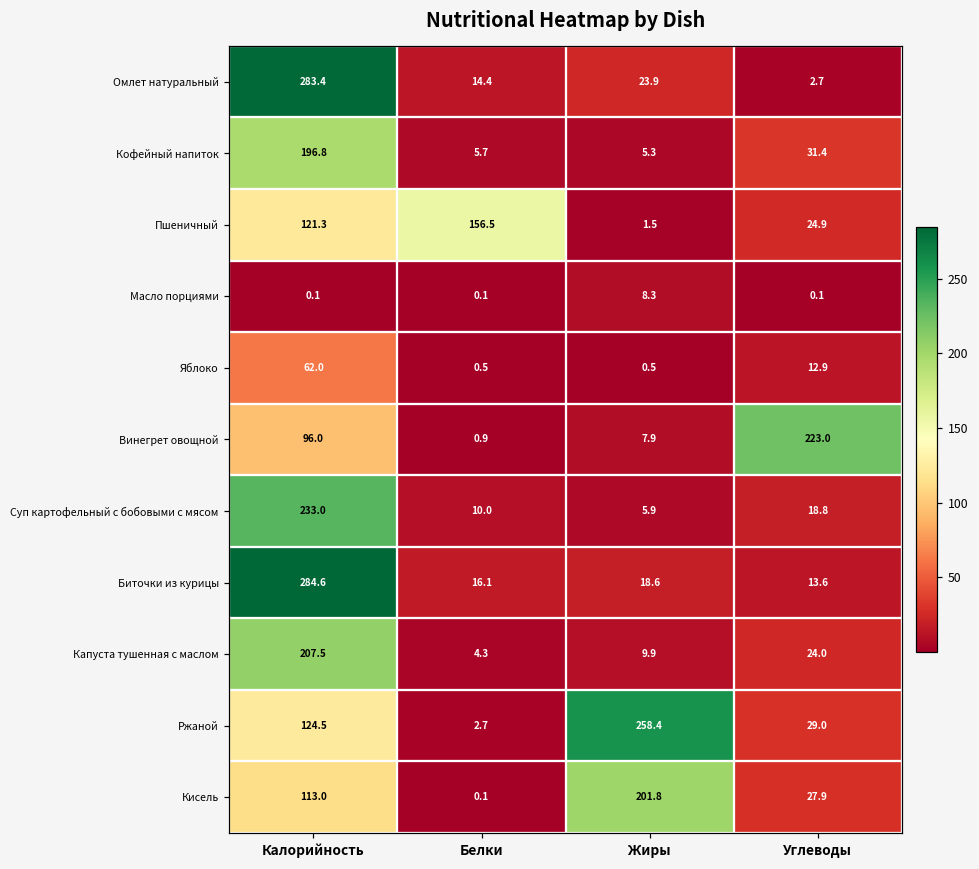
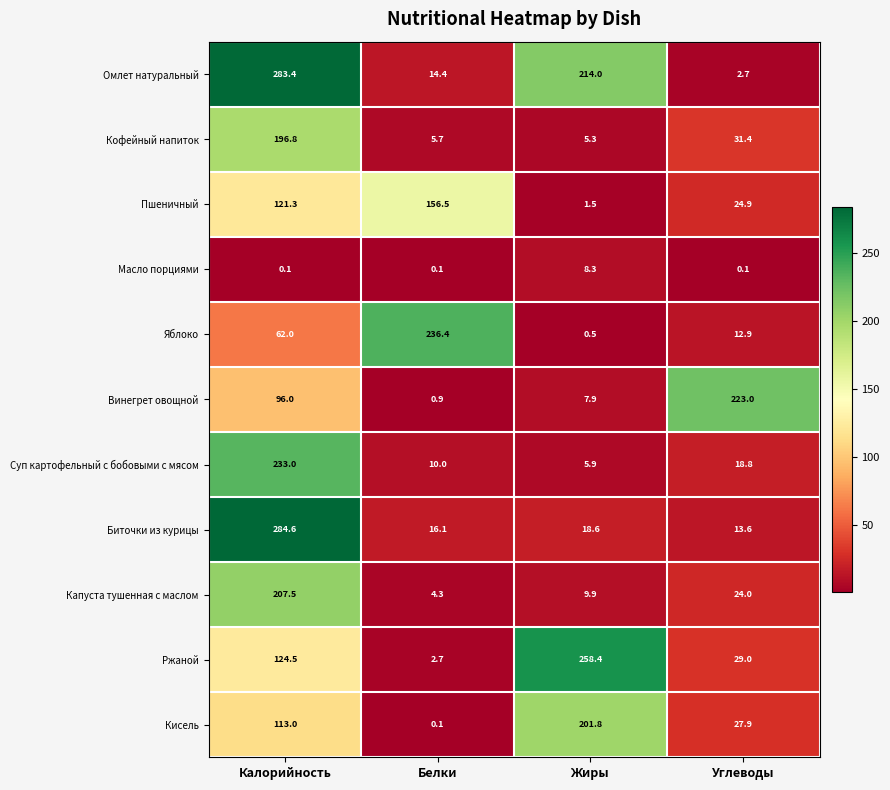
Омлет натуральный, Жиры: 23.9 -> 214.0
Яблоко, Белки: 0.5 -> 236.4
